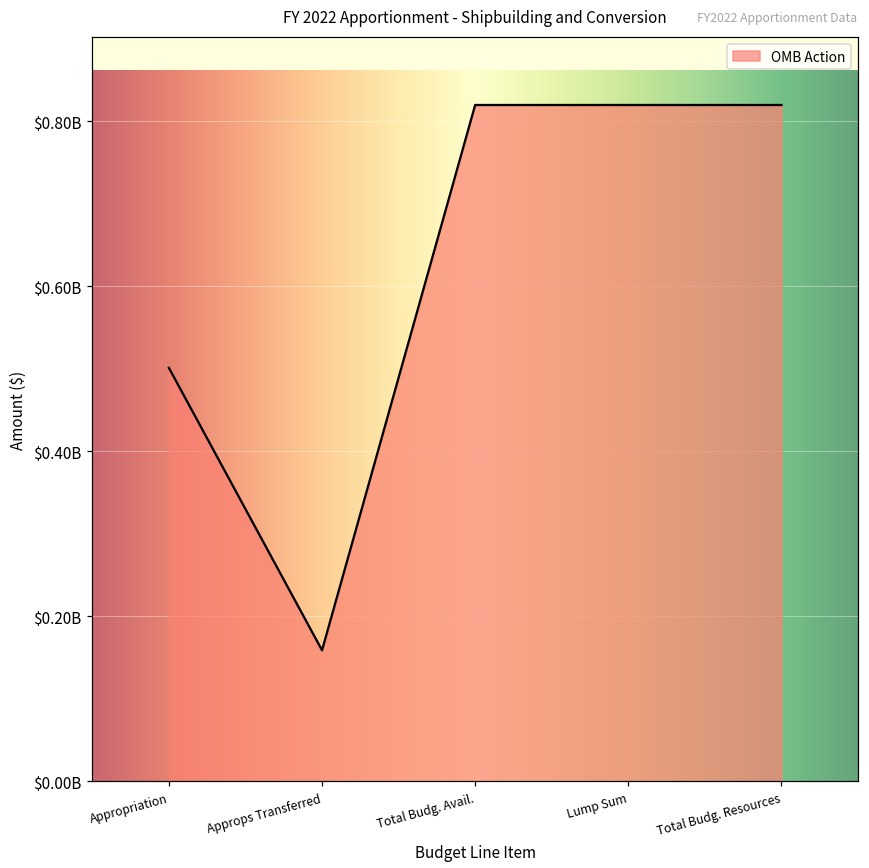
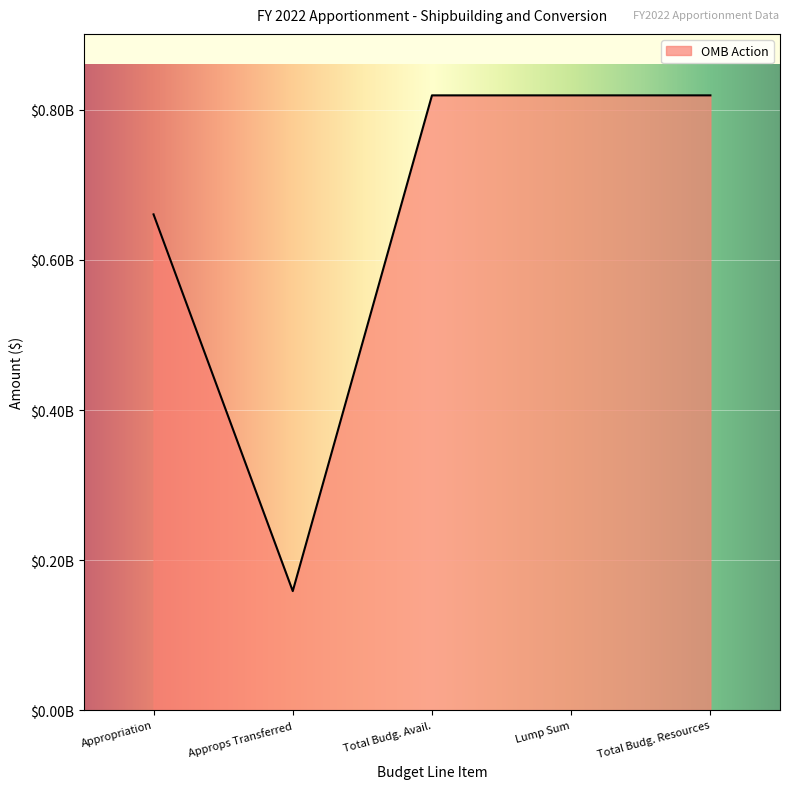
Appropriation: $500000000 -> $660000000
